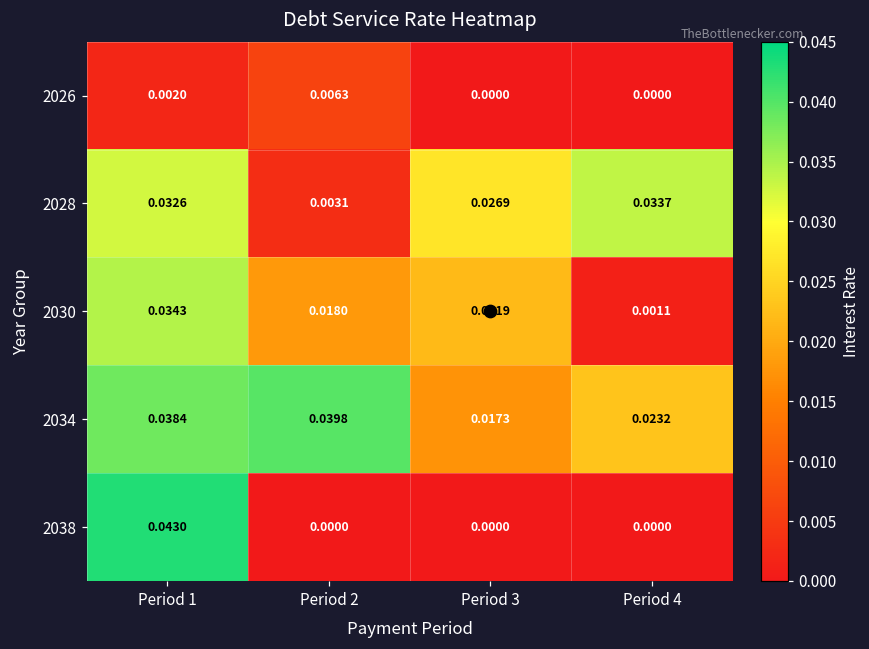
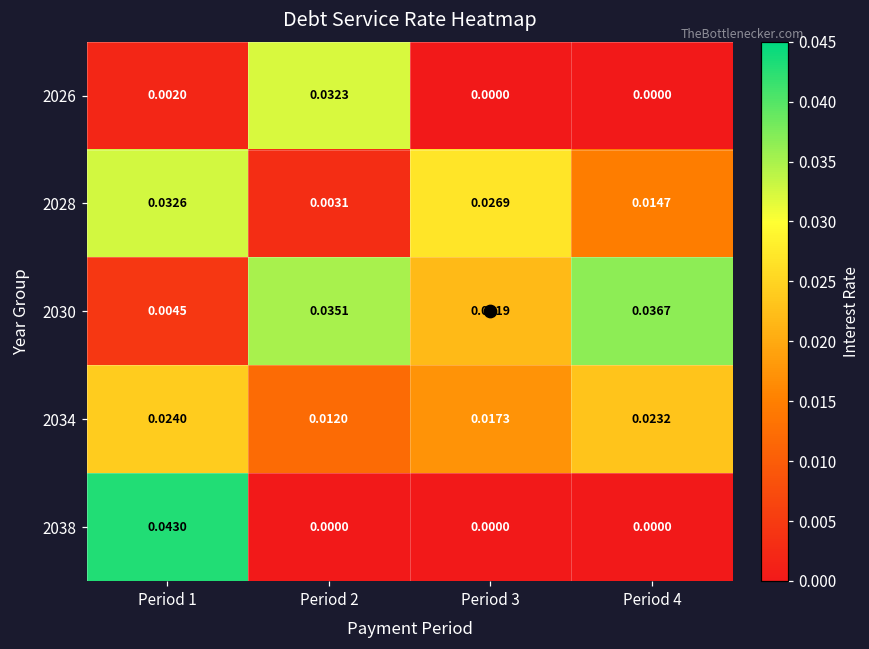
2026, Period 2: 0.0063 -> 0.0323
2028, Period 4: 0.0337 -> 0.0147
2030, Period 1: 0.0343 -> 0.0045
2030, Period 2: 0.0180 -> 0.0351
2030, Period 4: 0.0011 -> 0.0367
2034, Period 1: 0.0384 -> 0.0240
2034, Period 2: 0.0398 -> 0.0120
